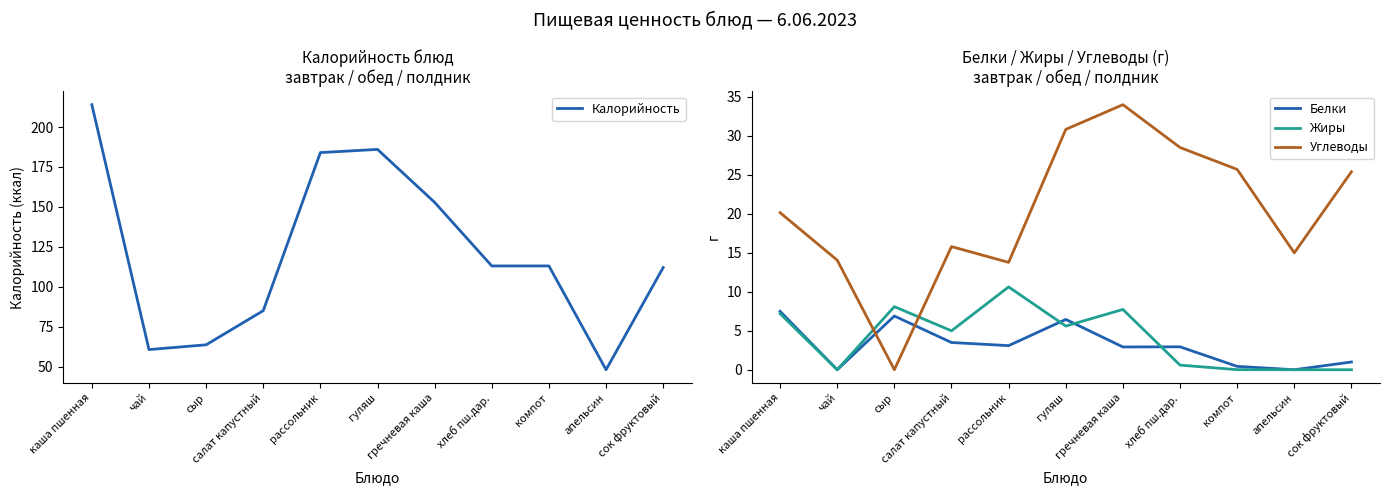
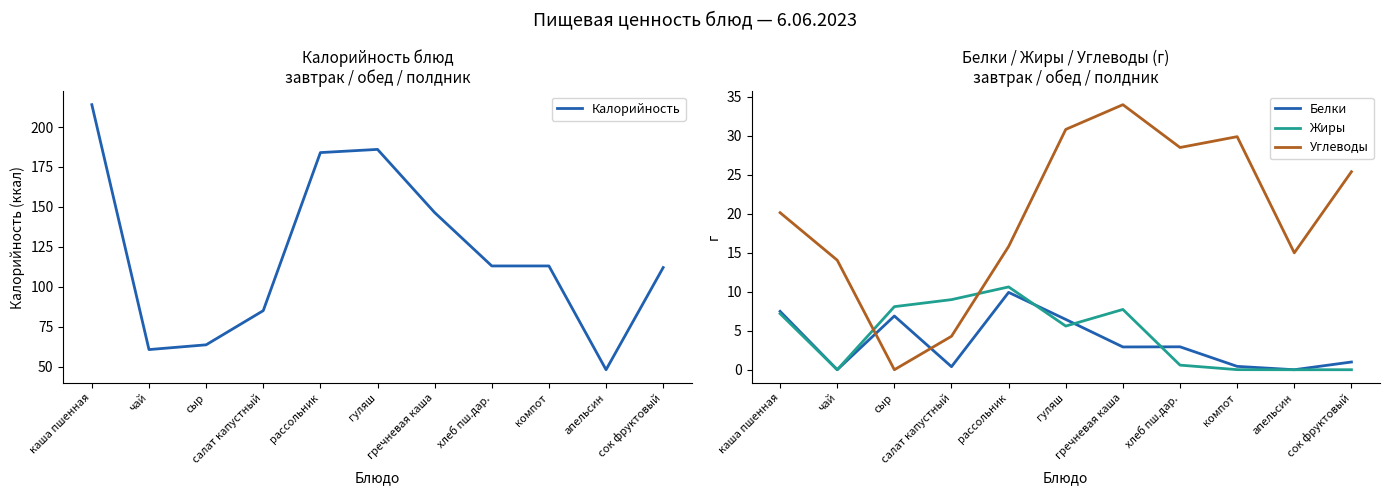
Калорийность блюд завтрак / обед / полдник, гречневая каша: 153 -> 146
Белки / Жиры / Углеводы (г) завтрак / обед / полдник, Белки, салат капустный: 4 -> 0
Белки / Жиры / Углеводы (г) завтрак / обед / полдник, Жиры, салат капустный: 5 -> 9
Белки / Жиры / Углеводы (г) завтрак / обед / полдник, Углеводы, салат капустный: 16 -> 4
Белки / Жиры / Углеводы (г) завтрак / обед / полдник, Белки, рассольник: 3 -> 10
Белки / Жиры / Углеводы (г) завтрак / обед / полдник, Углеводы, рассольник: 14 -> 16
Белки / Жиры / Углеводы (г) завтрак / обед / полдник, Углеводы, компот: 26 -> 30
